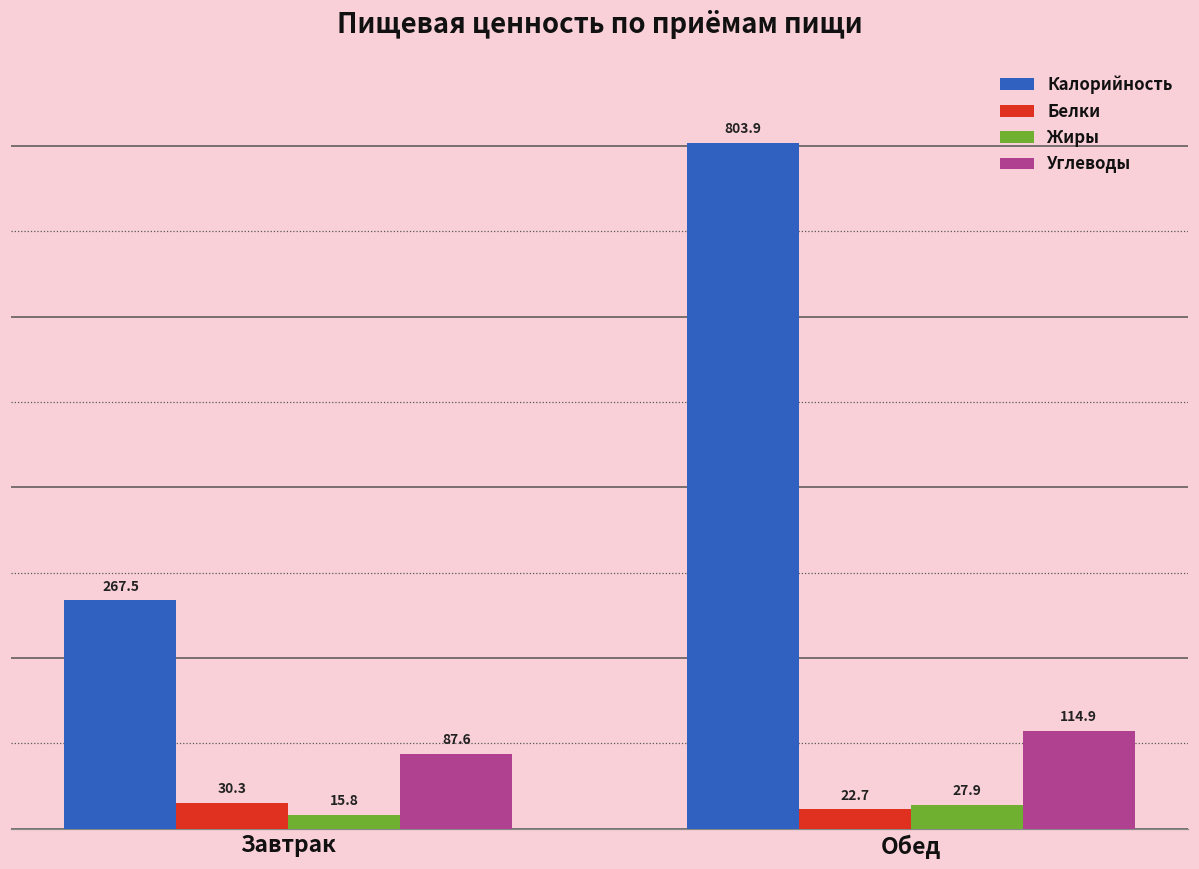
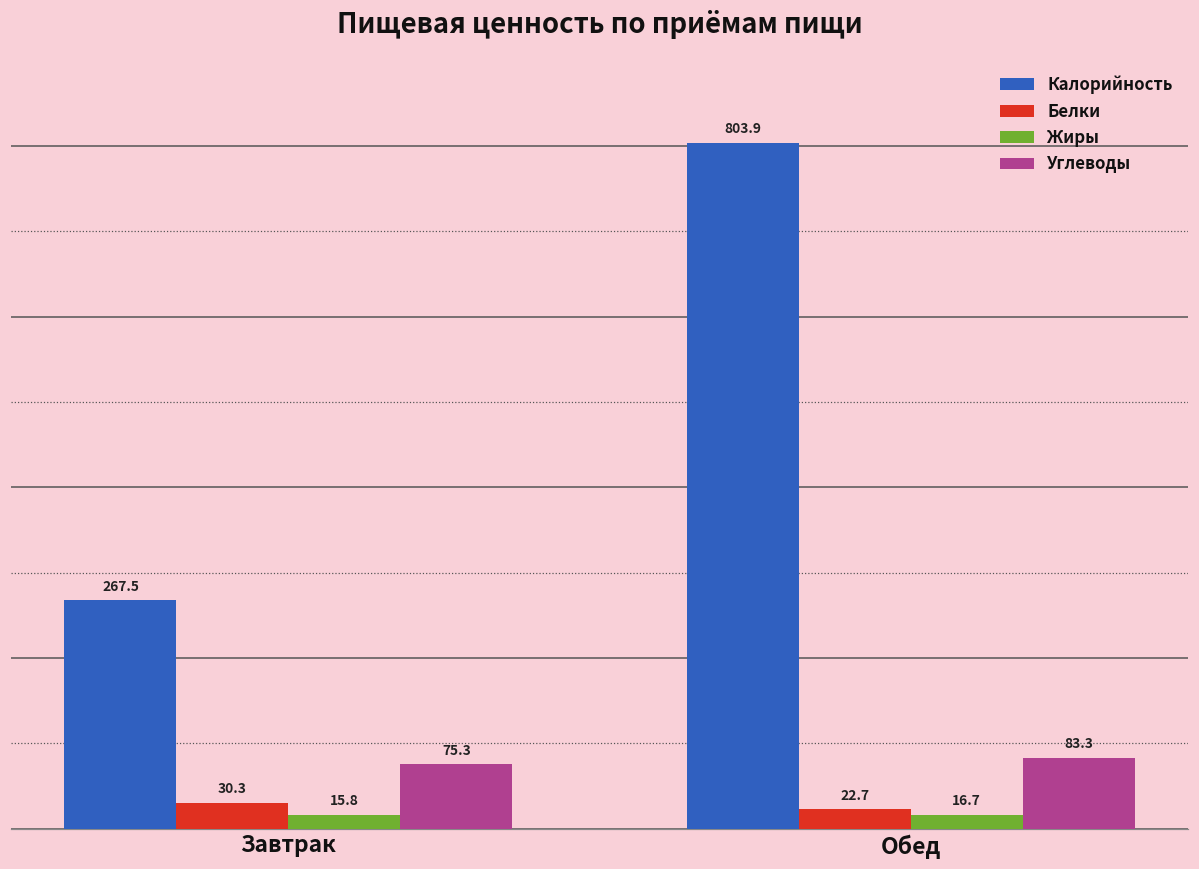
Углеводы, Завтрак: 87.6 -> 75.3
Жиры, Обед: 27.9 -> 16.7
Углеводы, Обед: 114.9 -> 83.3
